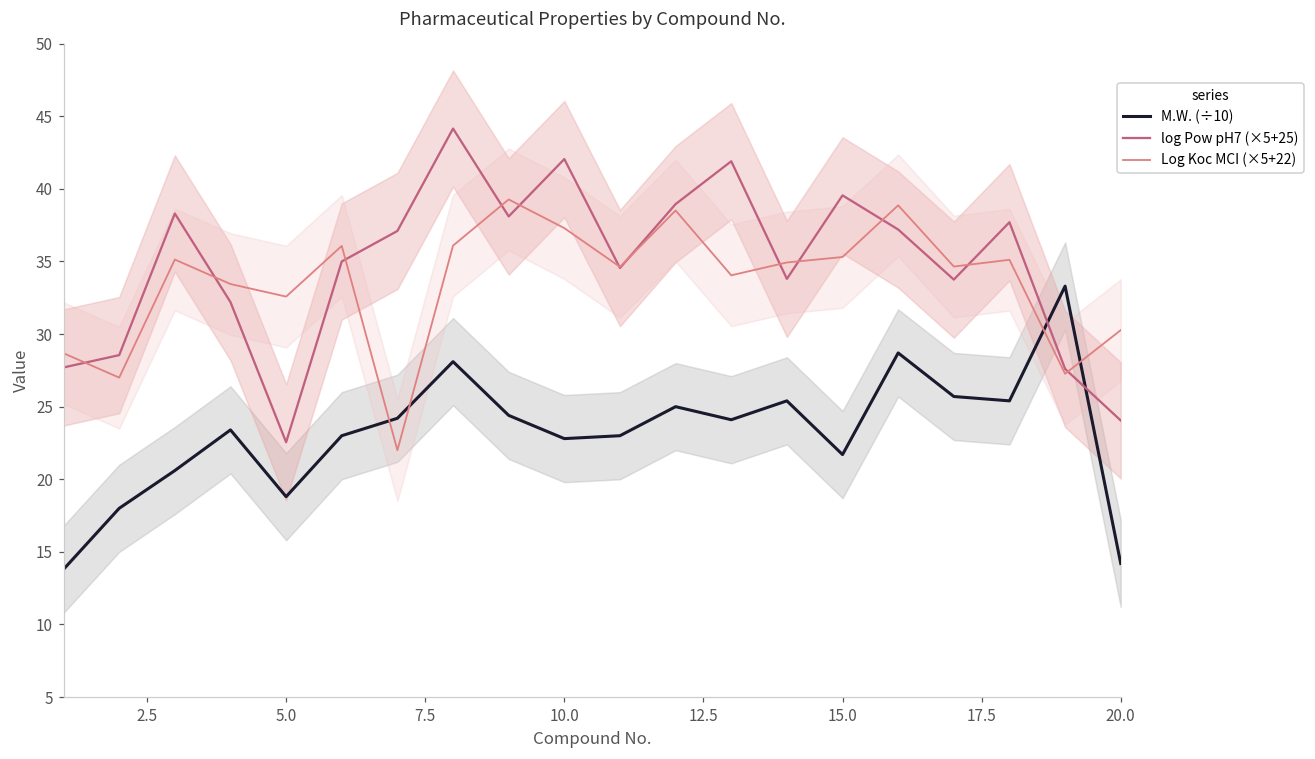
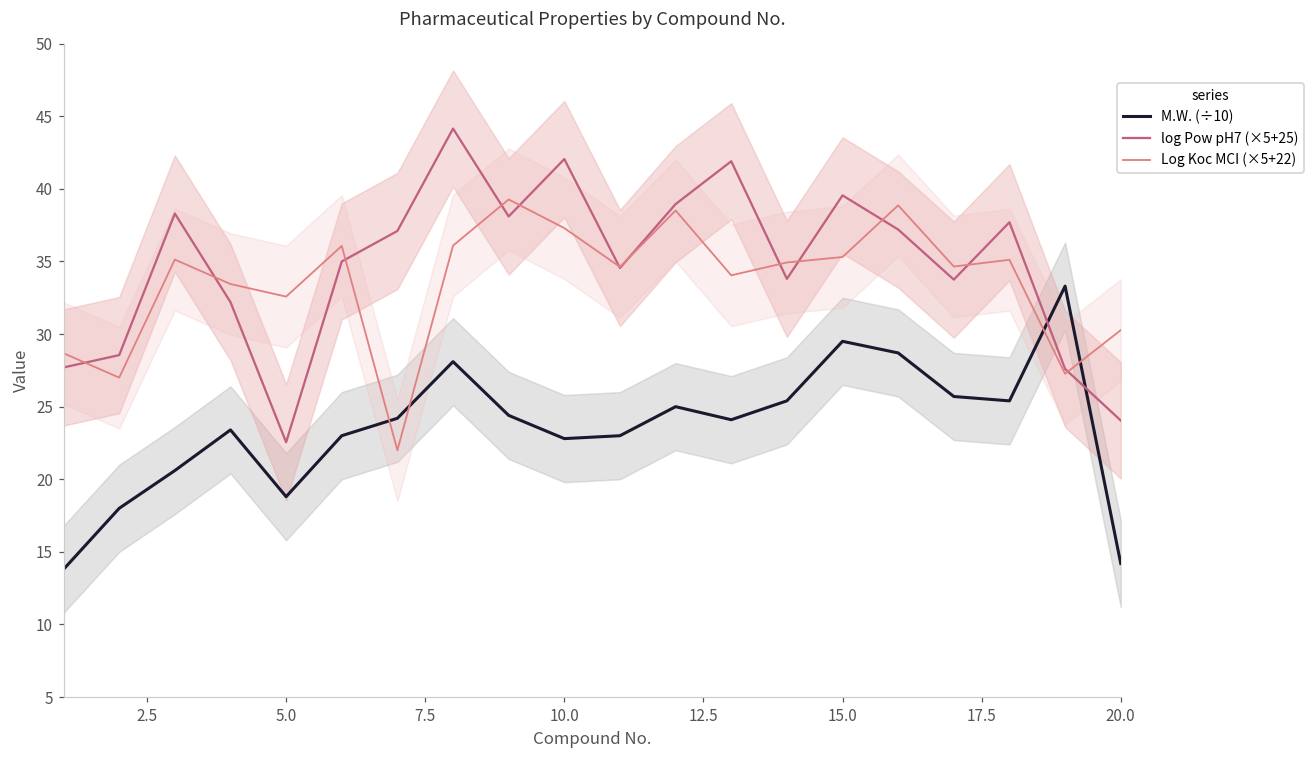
M.W. (÷10), 15.0: 21.7 -> 29.5
